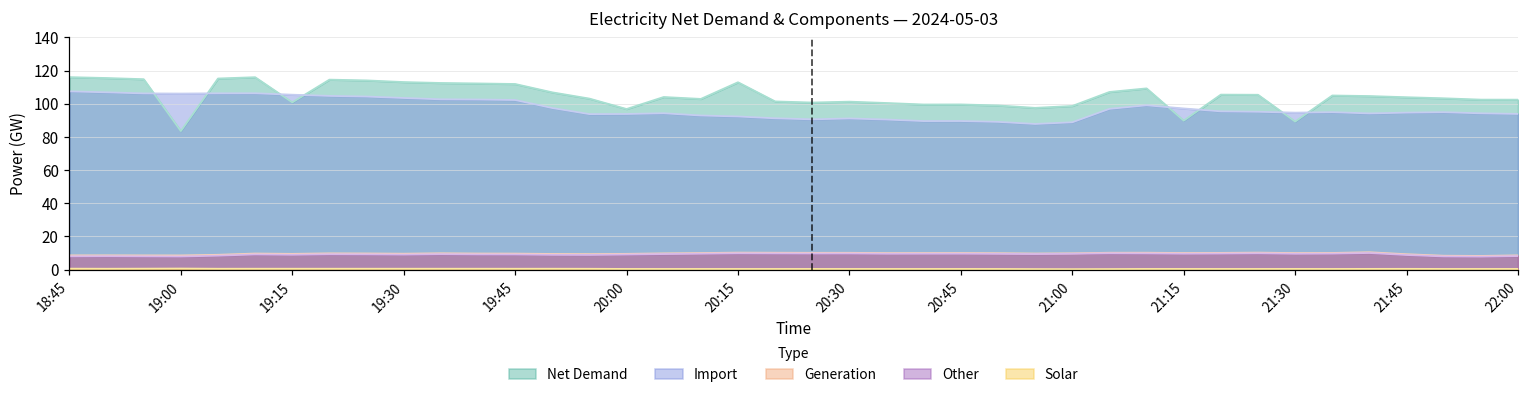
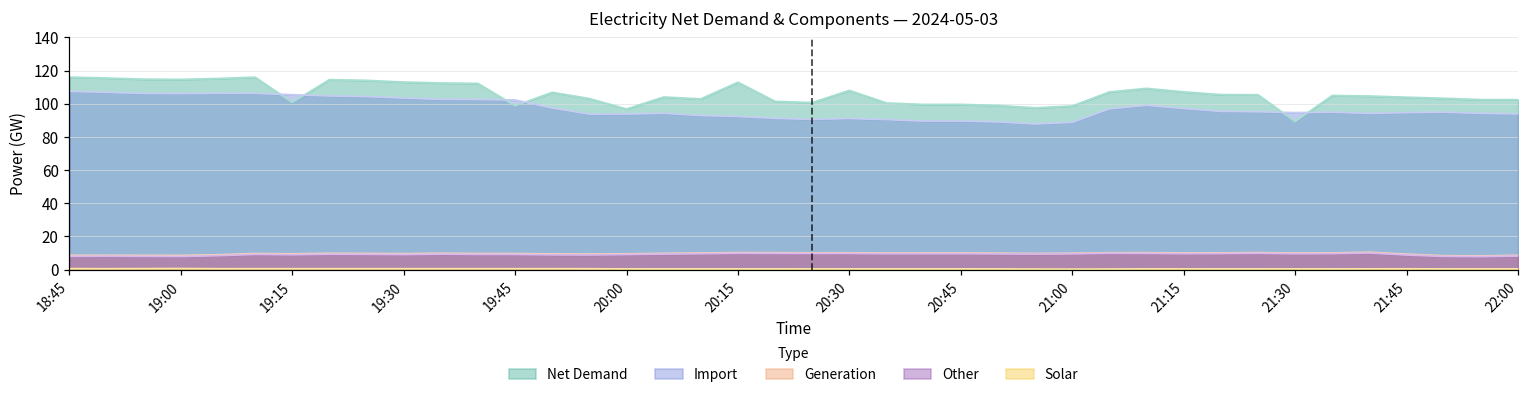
Net Demand, 19:00: 84 -> 115
Net Demand, 19:45: 112 -> 99
Net Demand, 20:30: 101 -> 108
Net Demand, 21:15: 90 -> 107
